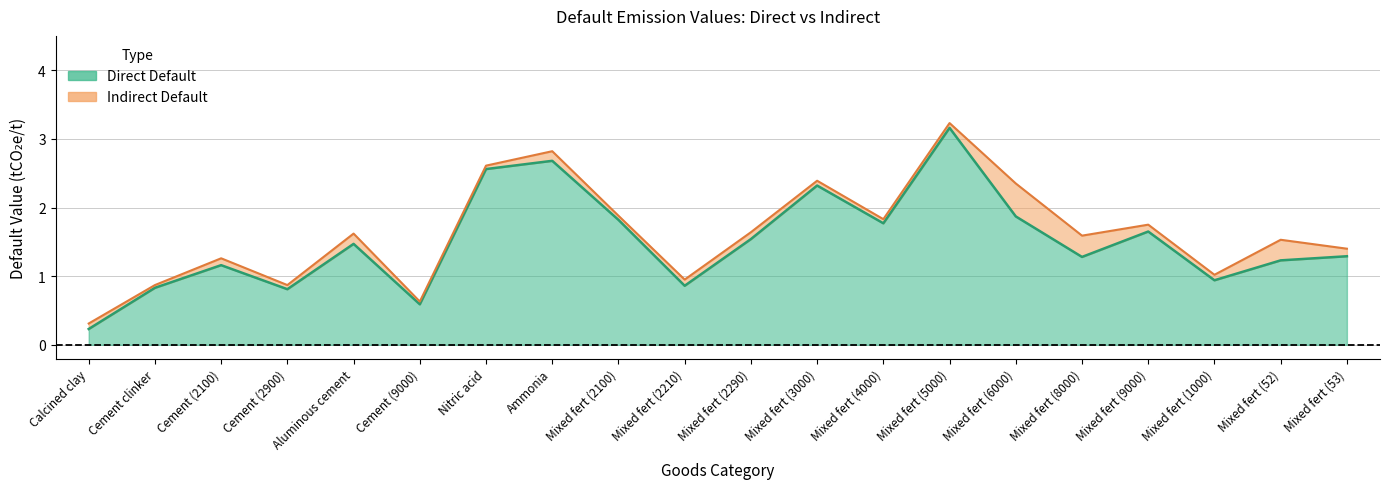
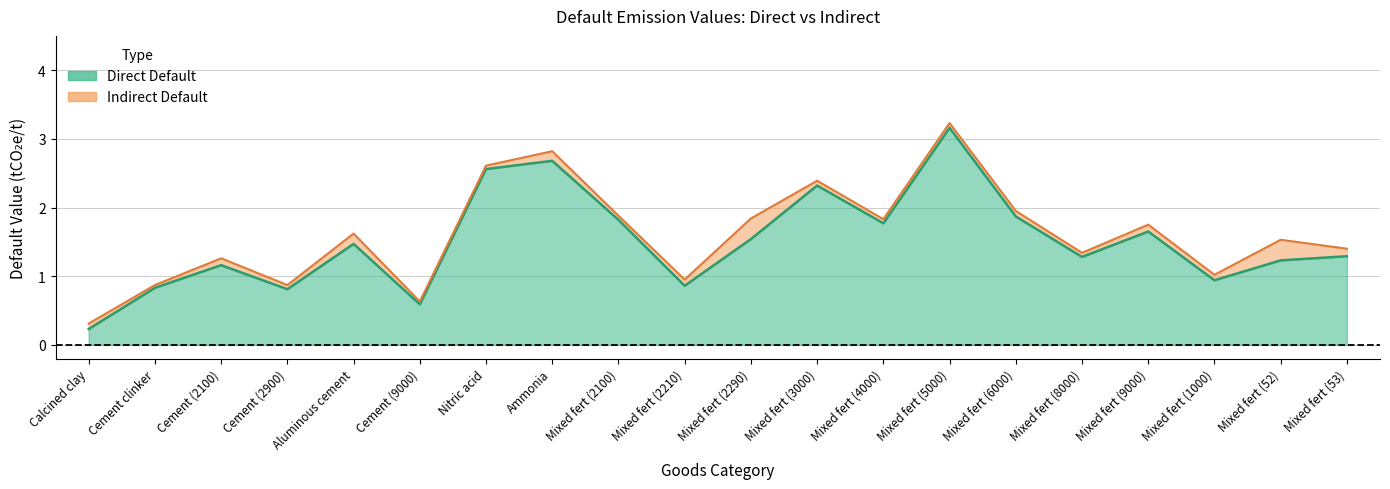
Indirect Default, Mixed fert (2290): 0.1 -> 0.3
Indirect Default, Mixed fert (6000): 0.5 -> 0.1
Indirect Default, Mixed fert (8000): 0.3 -> 0.1
